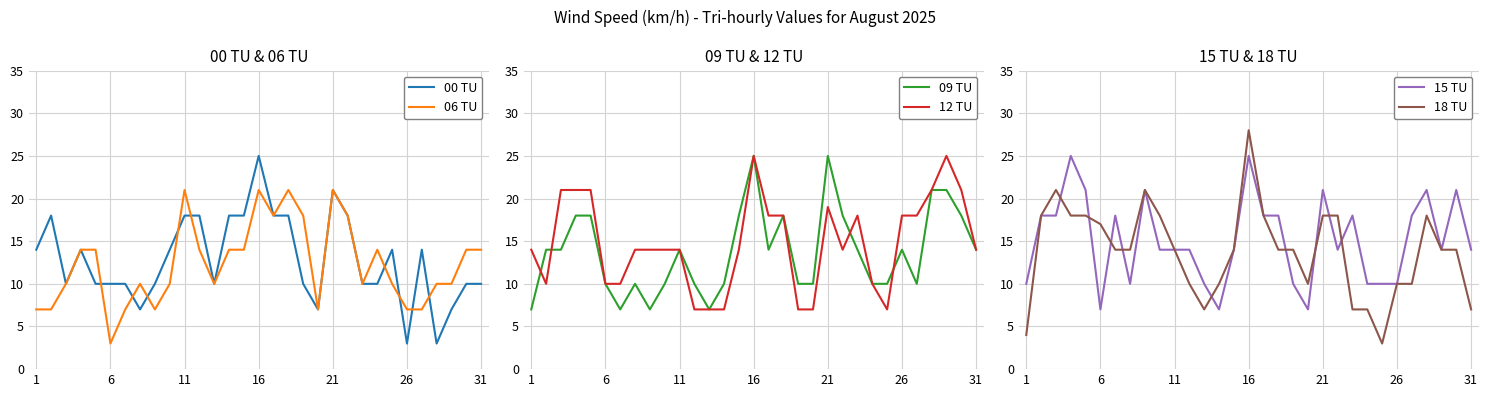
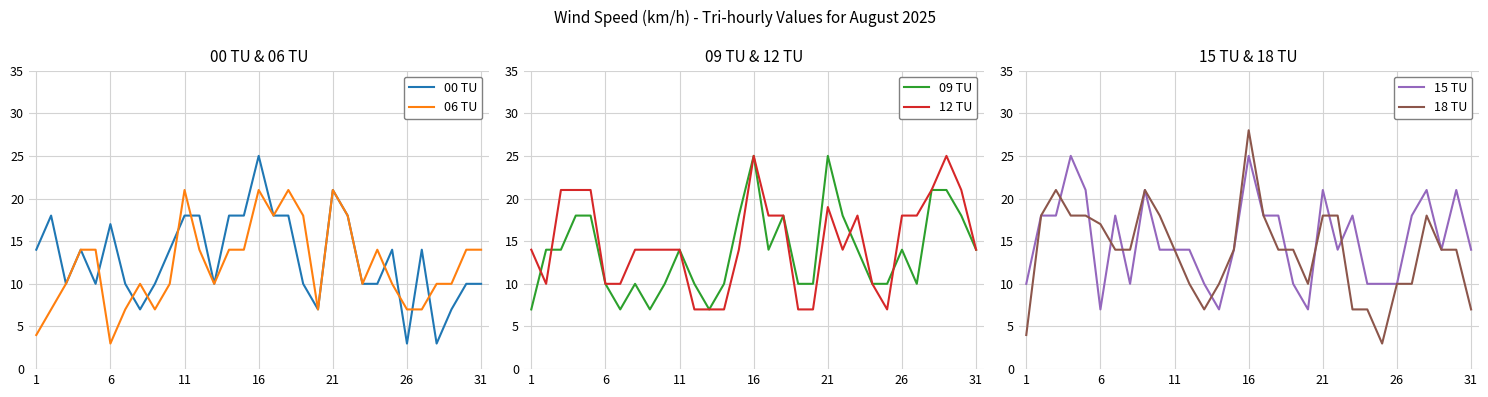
00 TU & 06 TU, 06 TU, 1: 7 -> 4
00 TU & 06 TU, 00 TU, 6: 10 -> 17
